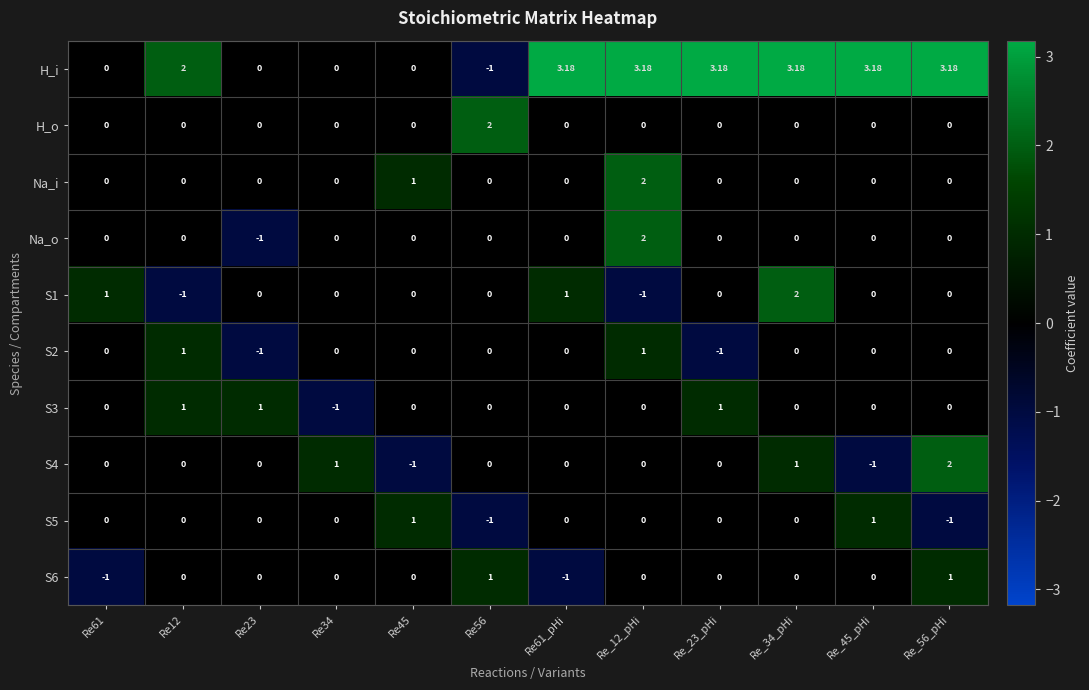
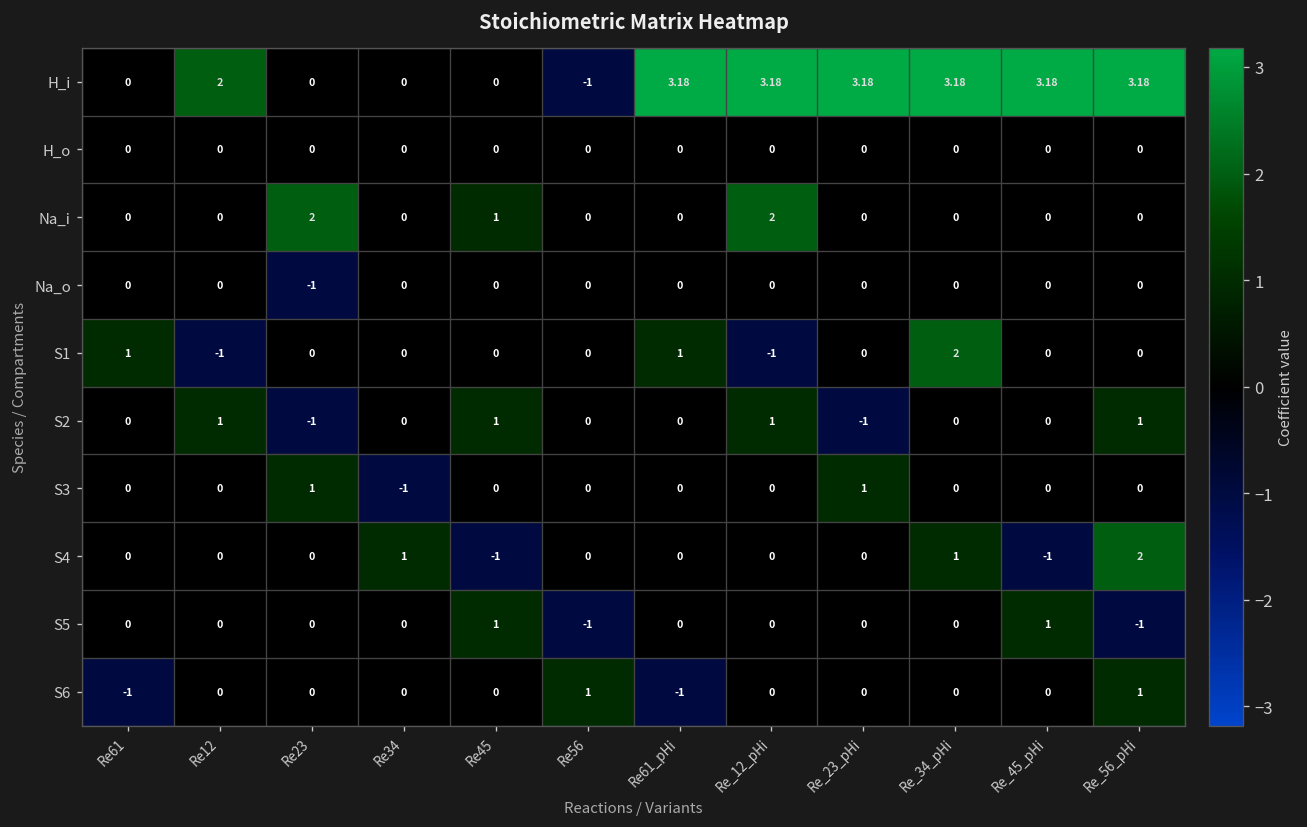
H_o, Re56: 2 -> 0
Na_i, Re23: 0 -> 2
Na_o, Re_12_pHi: 2 -> 0
S2, Re45: 0 -> 1
S2, Re_56_pHi: 0 -> 1
S3, Re12: 1 -> 0
